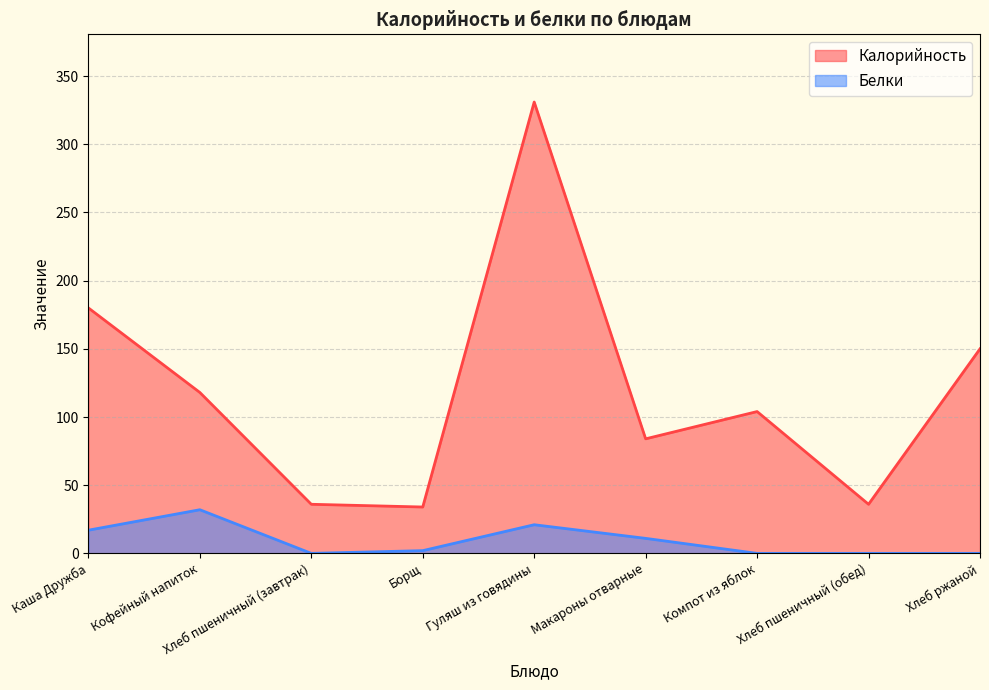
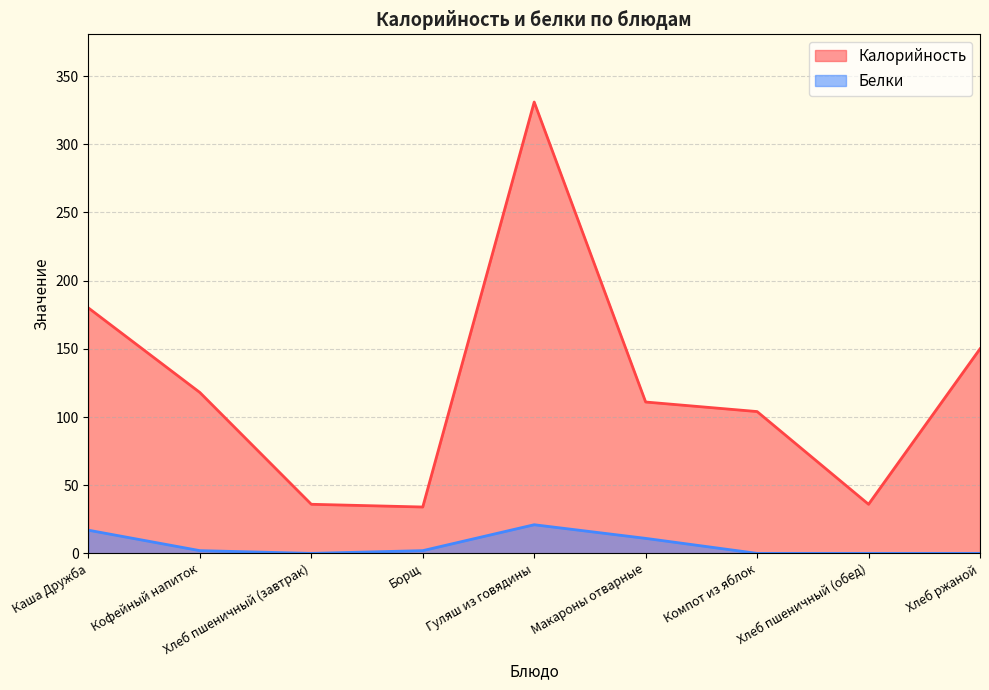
Белки, Кофейный напиток: 32 -> 2
Калорийность, Макароны отварные: 84 -> 111
